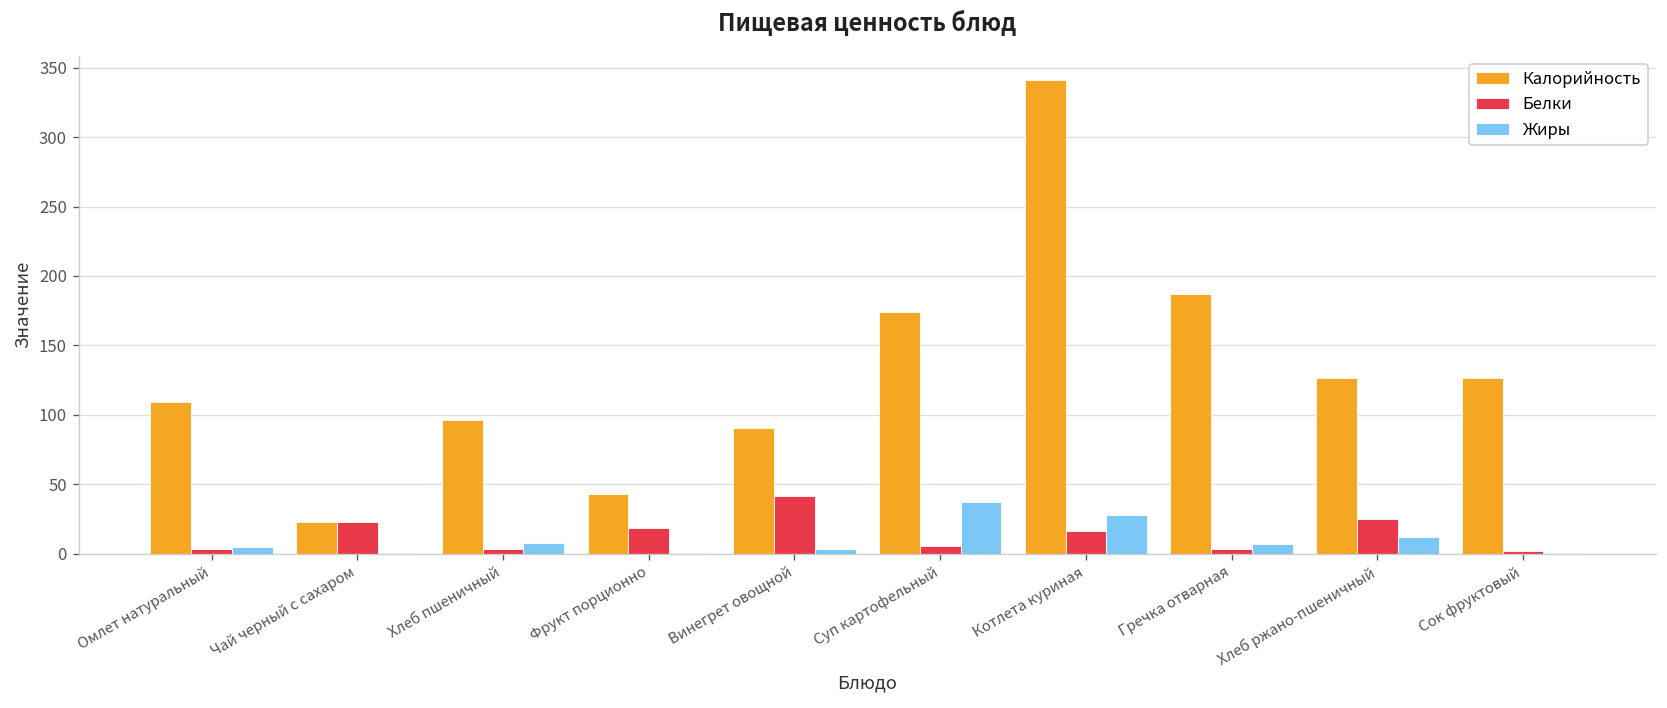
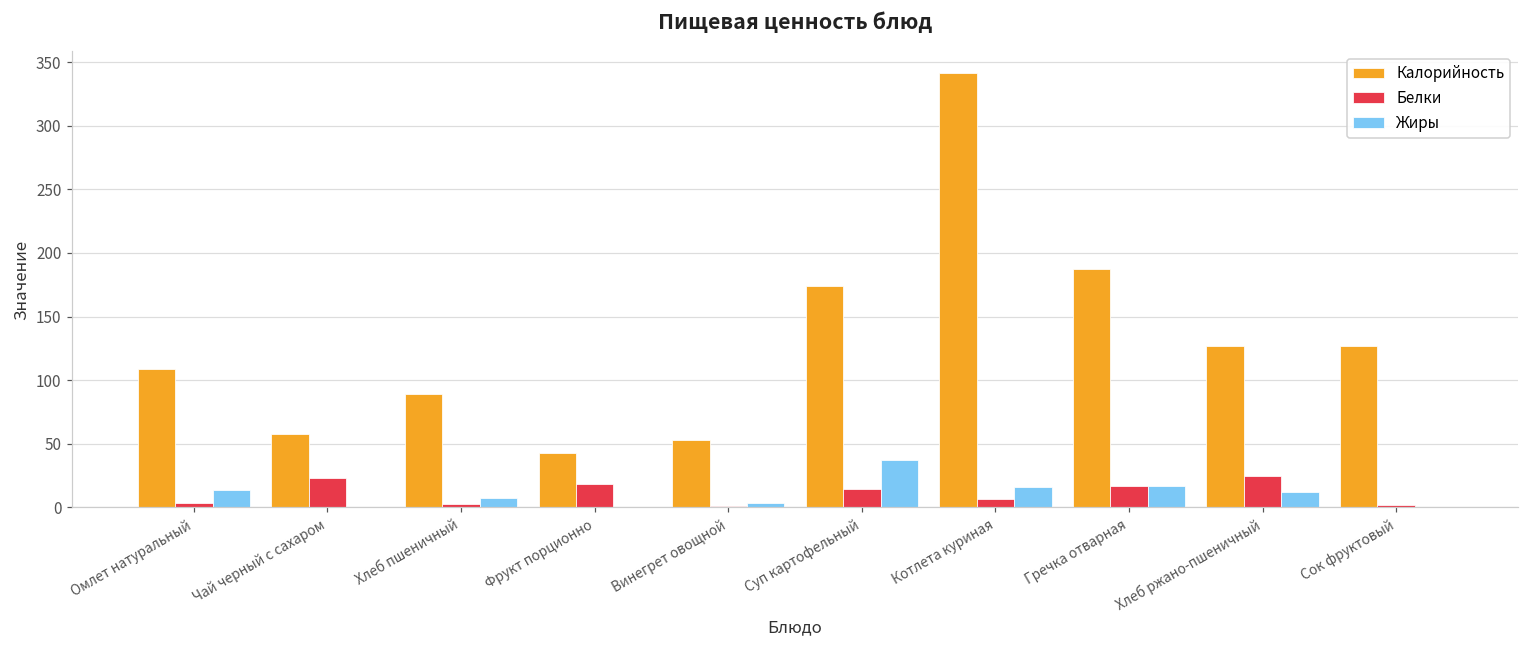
Жиры, Омлет натуральный: 5 -> 14
Калорийность, Чай черный с сахаром: 23 -> 58
Калорийность, Хлеб пшеничный: 96 -> 89
Калорийность, Винегрет овощной: 90 -> 53
Белки, Винегрет овощной: 42 -> 1
Белки, Суп картофельный: 5 -> 14
Белки, Котлета куриная: 17 -> 6
Жиры, Котлета куриная: 28 -> 16
Белки, Гречка отварная: 3 -> 17
Жиры, Гречка отварная: 7 -> 17
